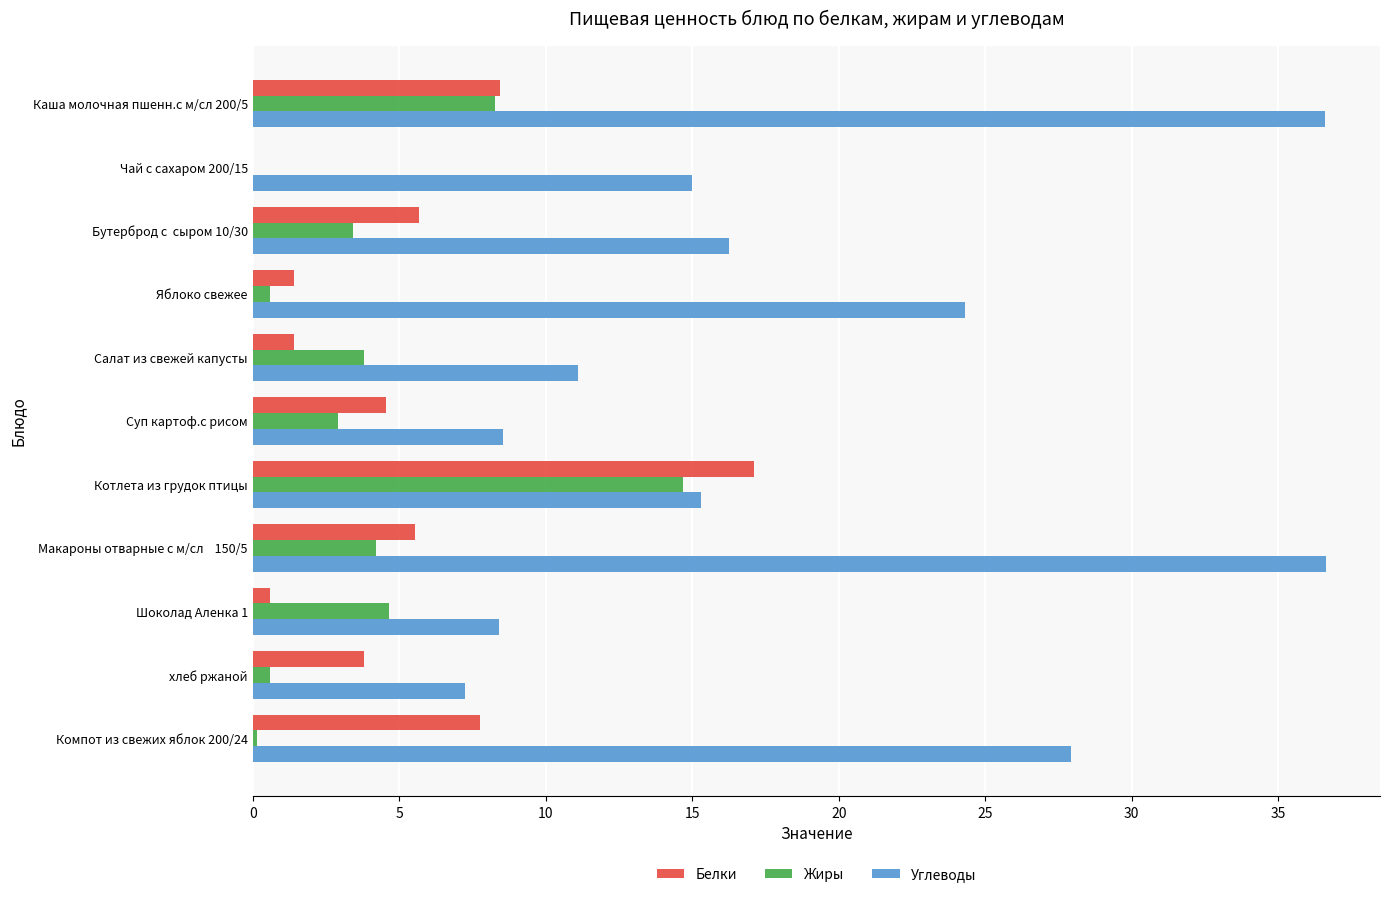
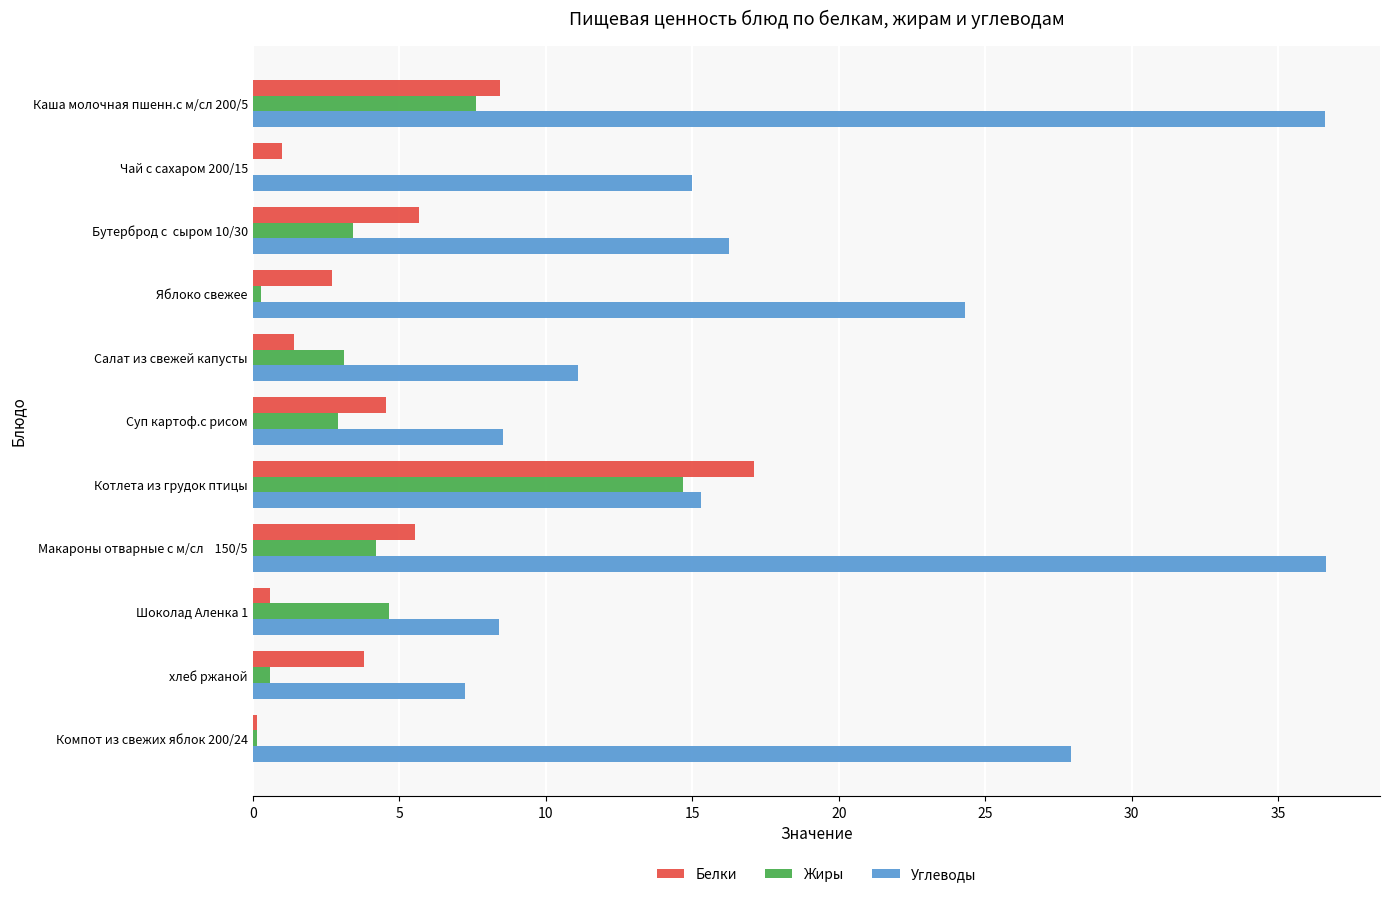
Жиры, Каша молочная пшенн.с м/сл 200/5: 8.3 -> 7.6
Белки, Чай с сахаром 200/15: 0 -> 1
Белки, Яблоко свежее: 1.4 -> 2.7
Жиры, Яблоко свежее: 0.6 -> 0.3
Жиры, Салат из свежей капусты: 3.8 -> 3.1
Белки, Компот из свежих яблок 200/24: 7.8 -> 0.2
